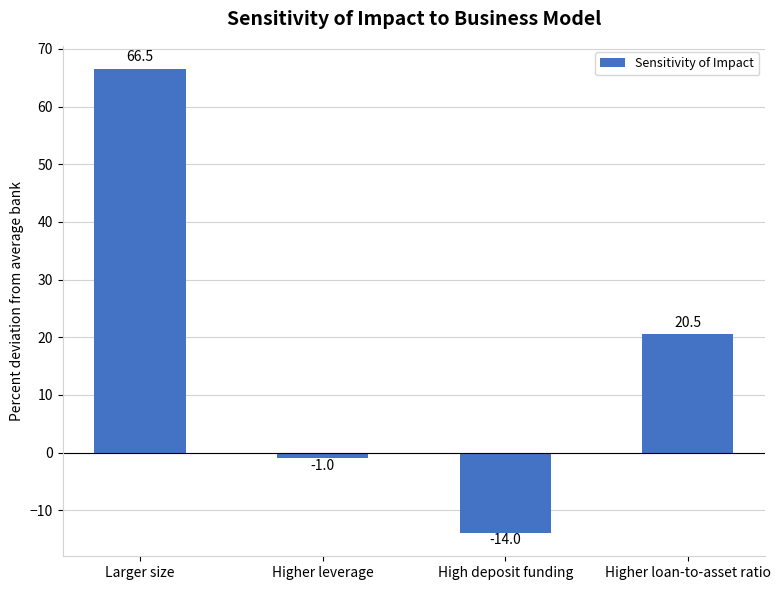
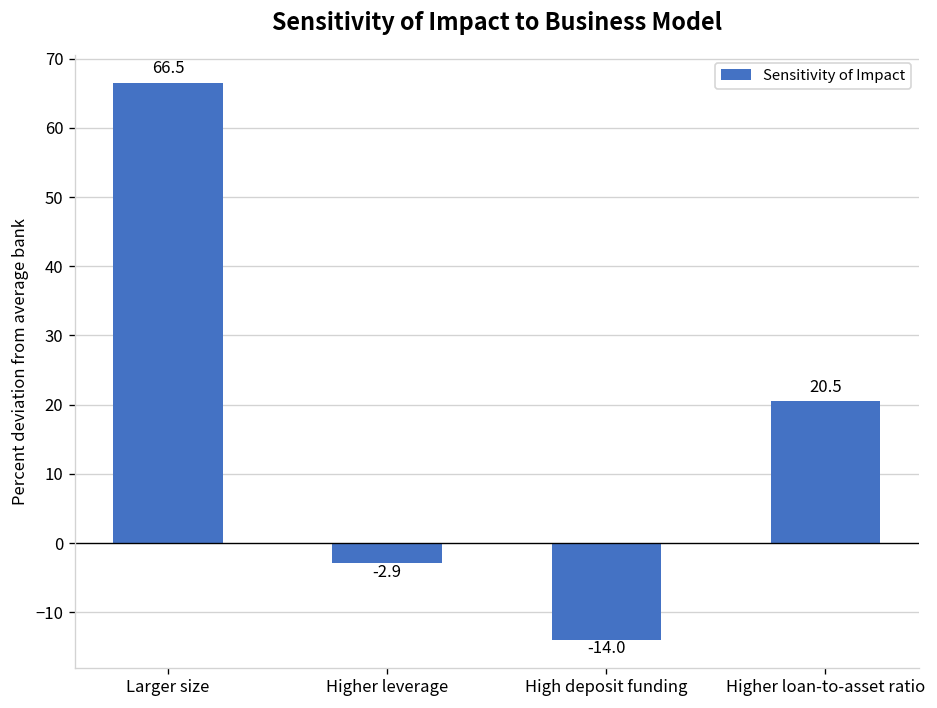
Higher leverage: -1.0 -> -2.9
